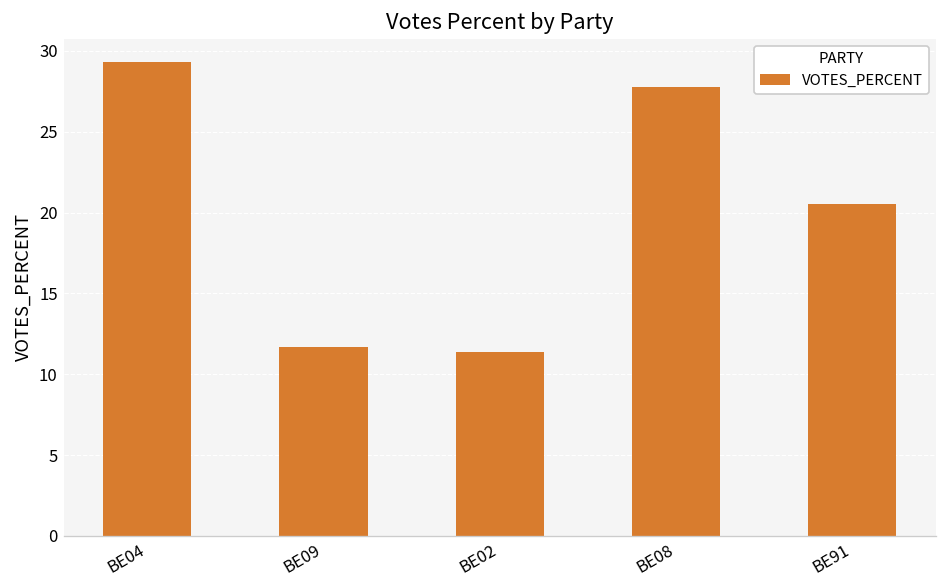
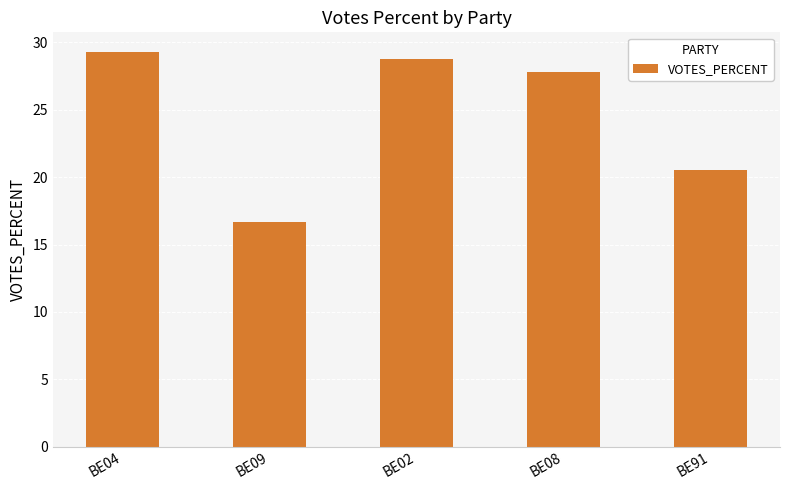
BE09: 11.7 -> 16.7
BE02: 11.4 -> 28.8
